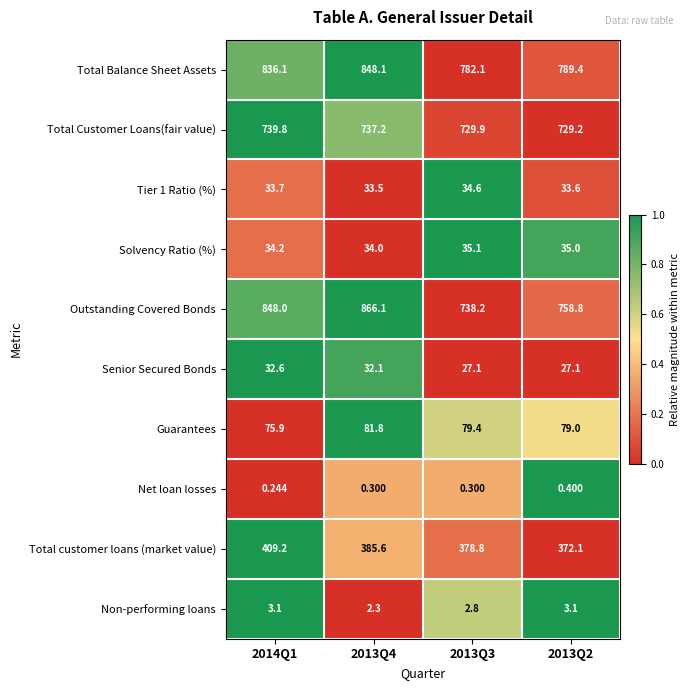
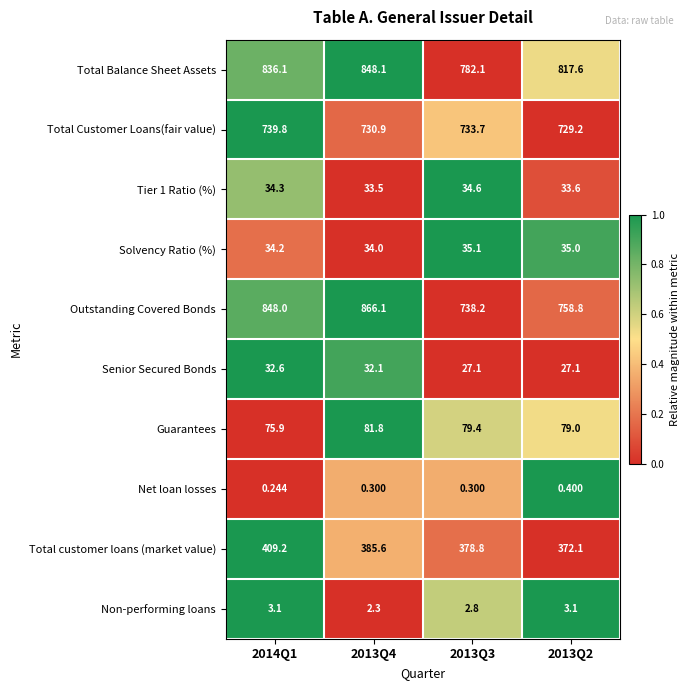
Total Balance Sheet Assets, 2013Q2: 789.4 -> 817.6
Total Customer Loans(fair value), 2013Q4: 737.2 -> 730.9
Total Customer Loans(fair value), 2013Q3: 729.9 -> 733.7
Tier 1 Ratio (%), 2014Q1: 33.7 -> 34.3
